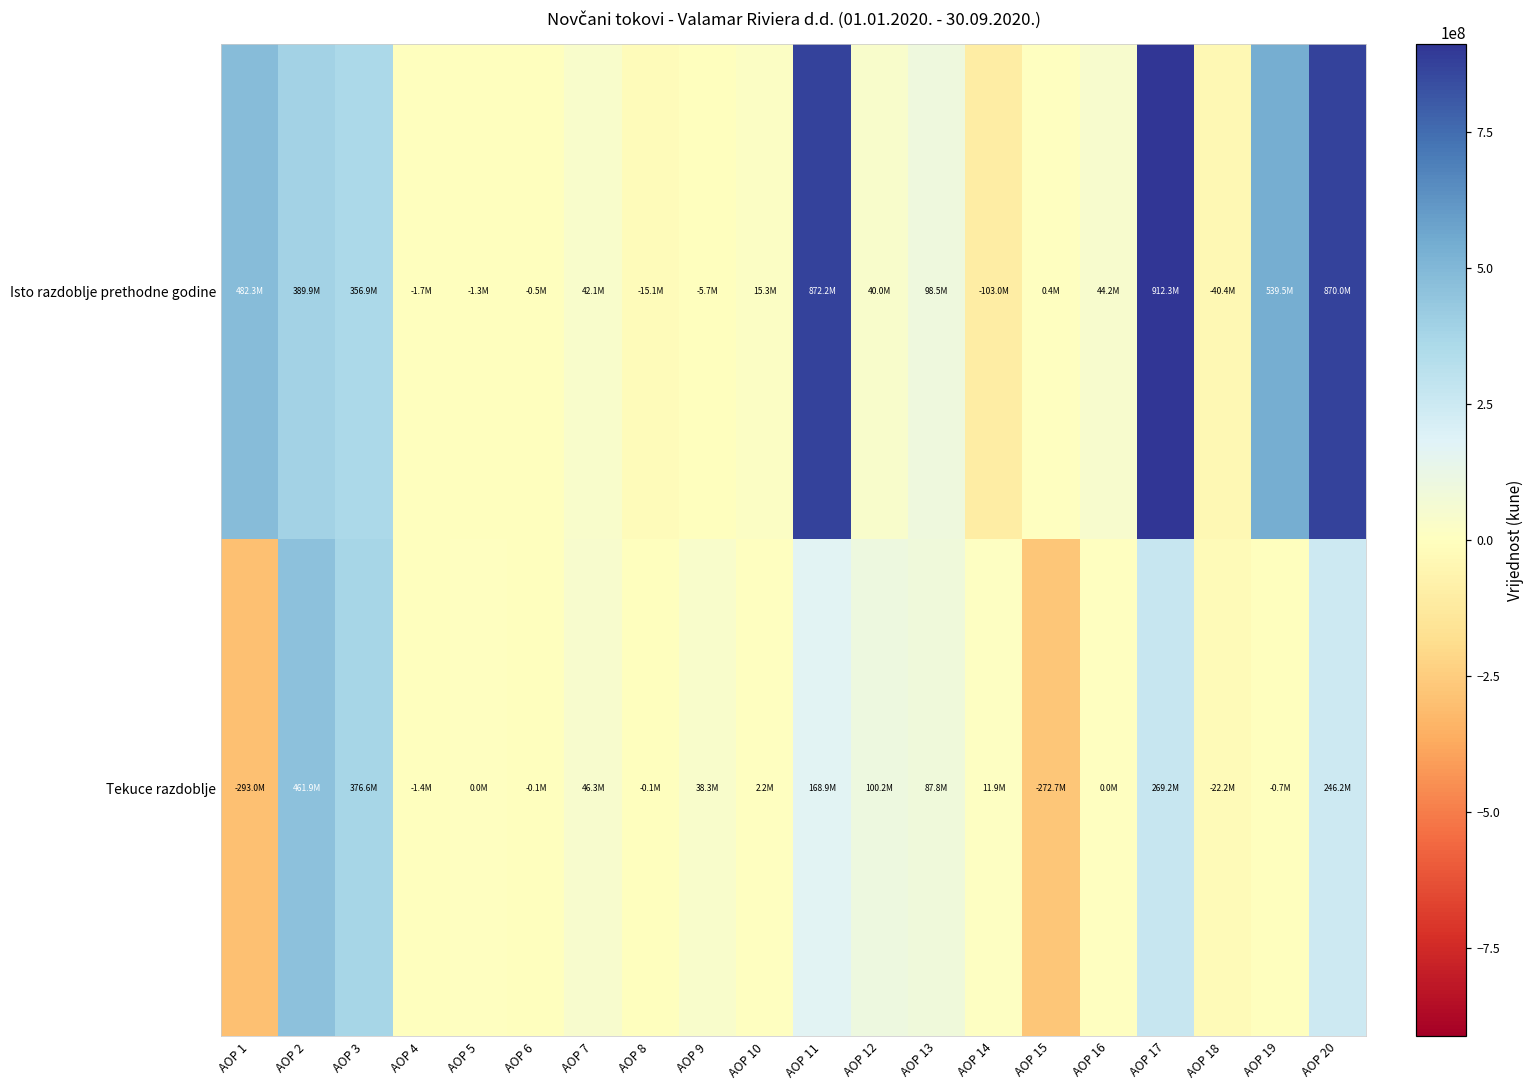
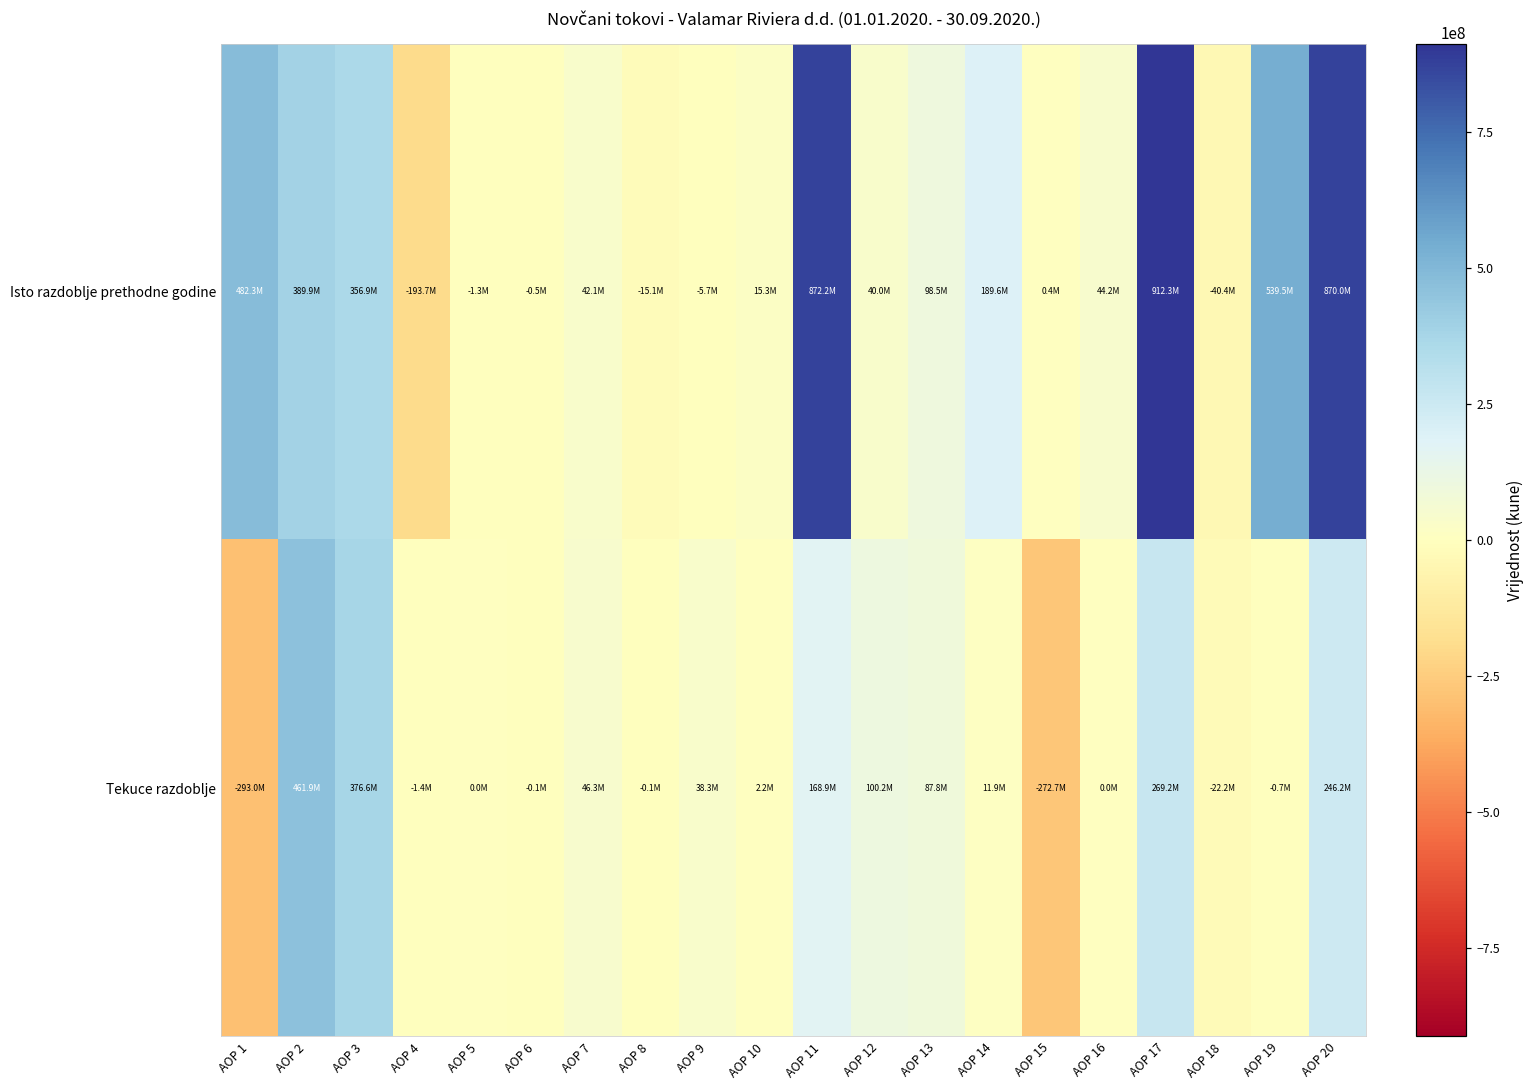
Isto razdoblje prethodne godine, AOP 4: -1.7M -> -193.7M
Isto razdoblje prethodne godine, AOP 14: -103.0M -> 189.6M
